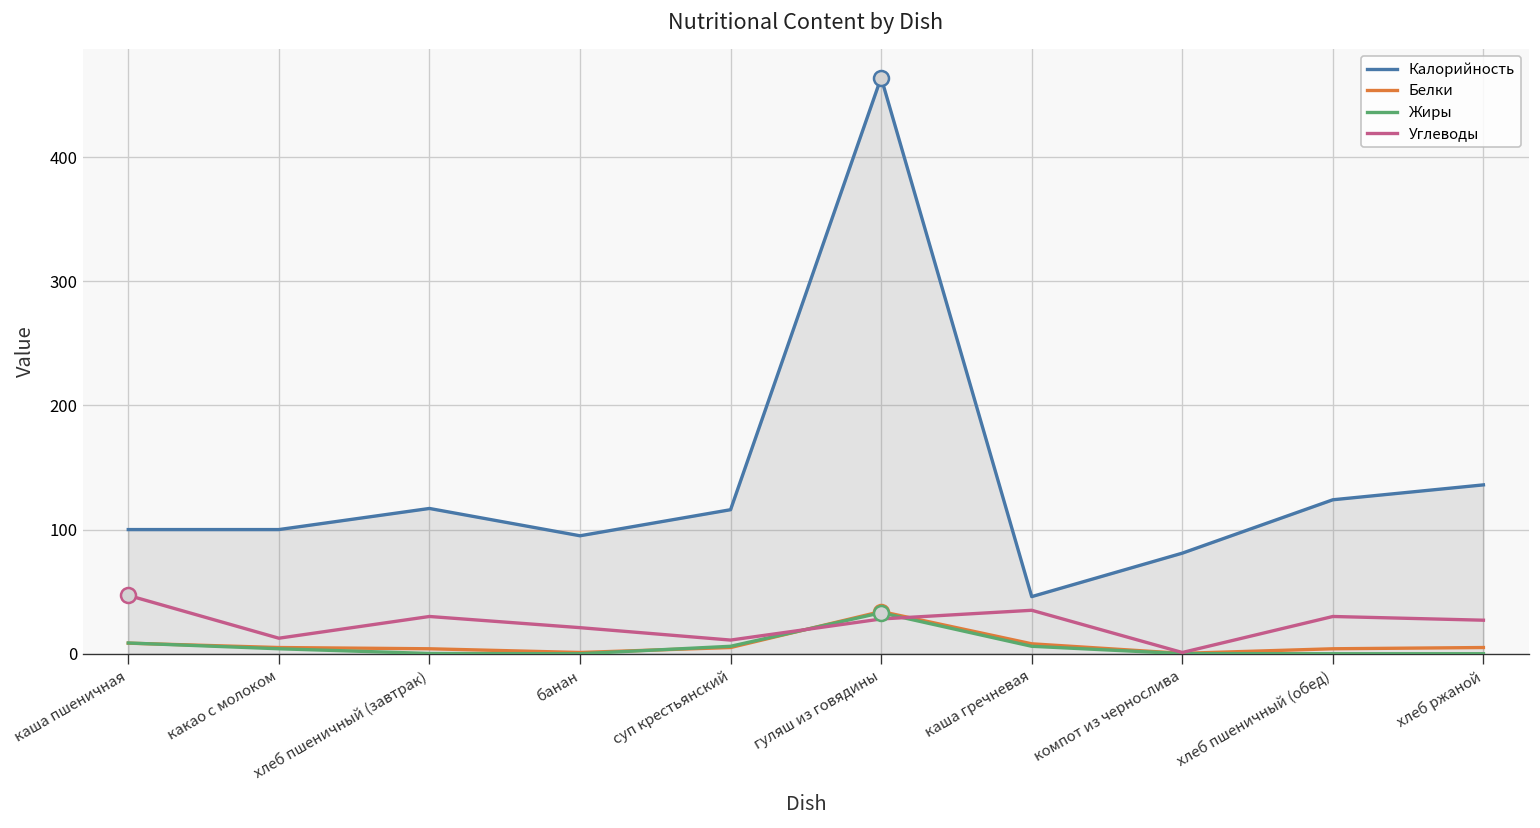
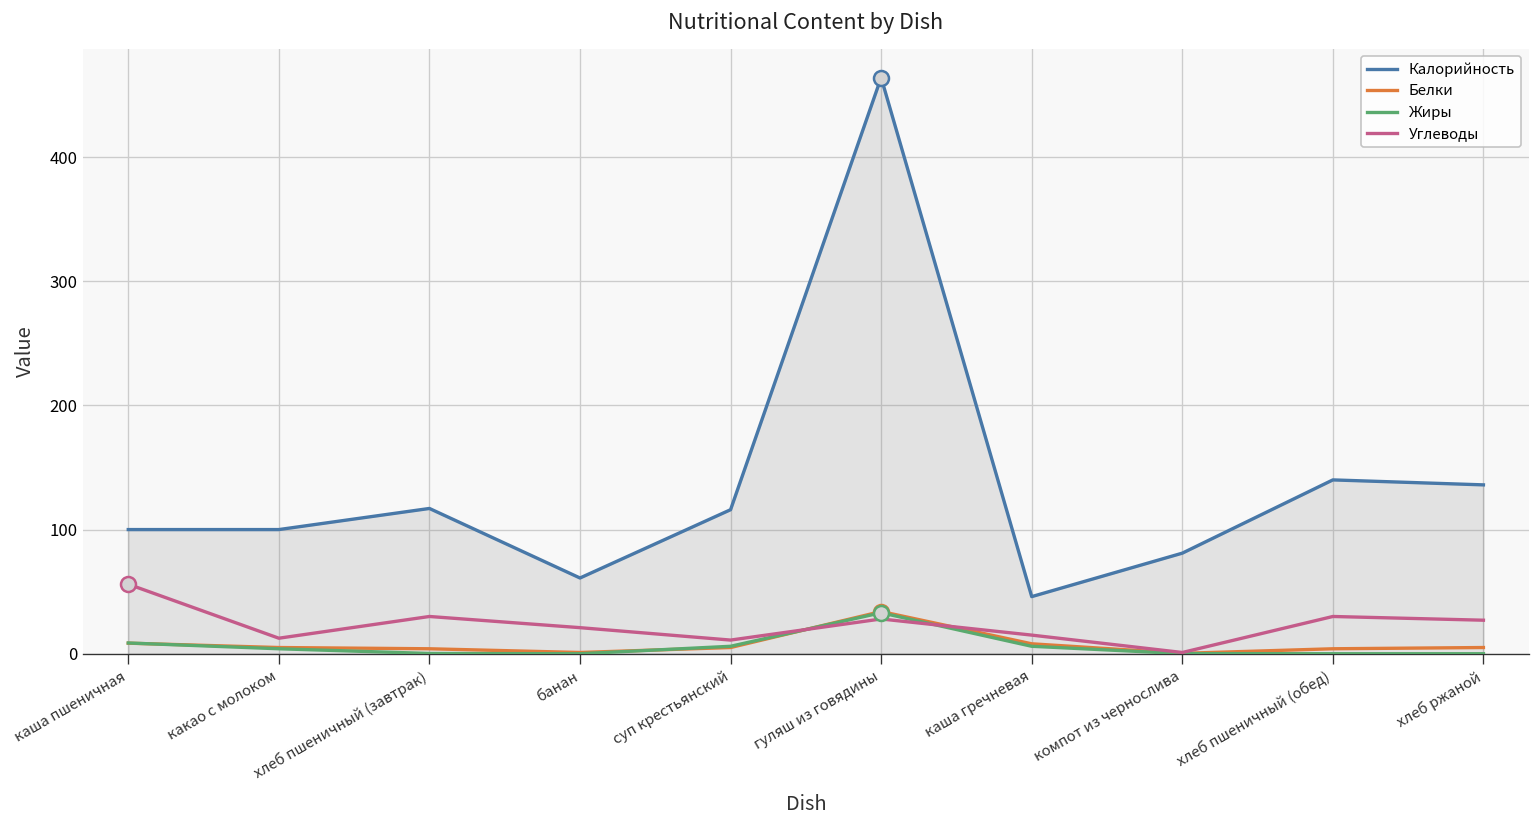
Углеводы, каша пшеничная: 47 -> 56
Калорийность, банан: 95 -> 61
Углеводы, каша гречневая: 35 -> 15
Калорийность, хлеб пшеничный (обед): 124 -> 140
